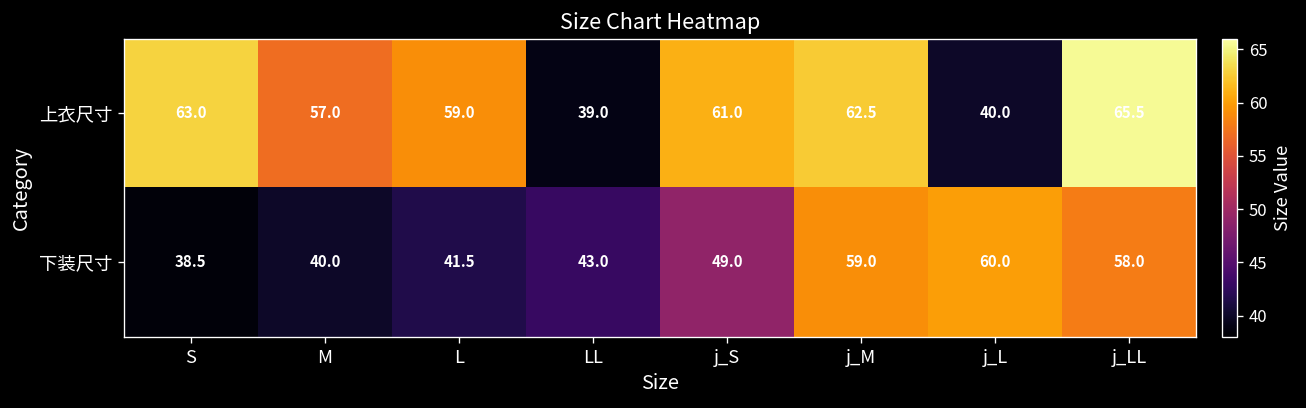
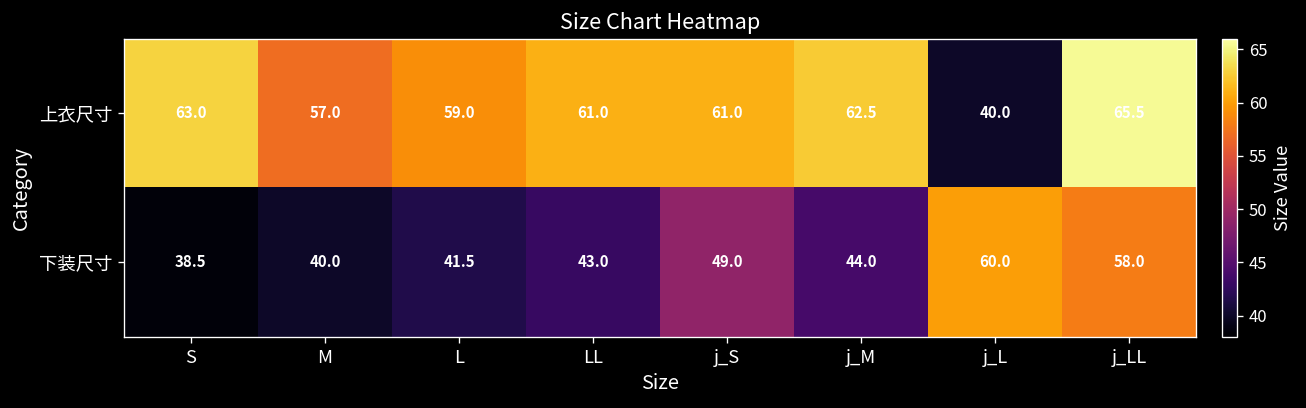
上衣尺寸, LL: 39.0 -> 61.0
下装尺寸, j_M: 59.0 -> 44.0
